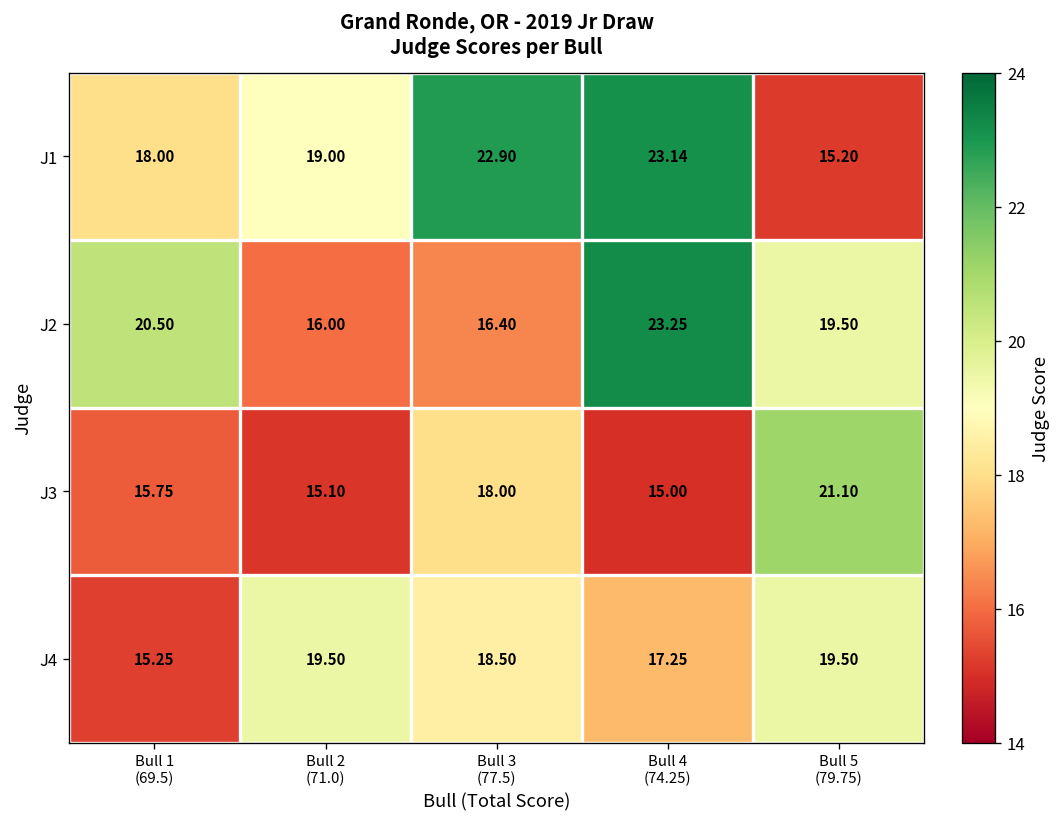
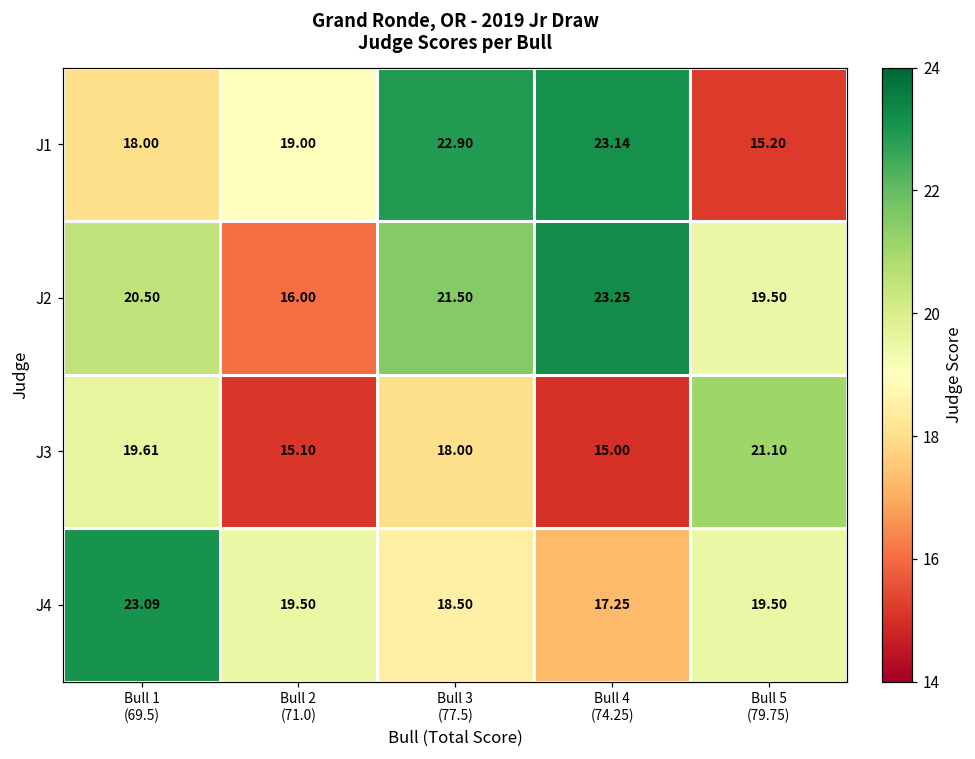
J2, Bull 3 (77.5): 16.40 -> 21.50
J3, Bull 1 (69.5): 15.75 -> 19.61
J4, Bull 1 (69.5): 15.25 -> 23.09
